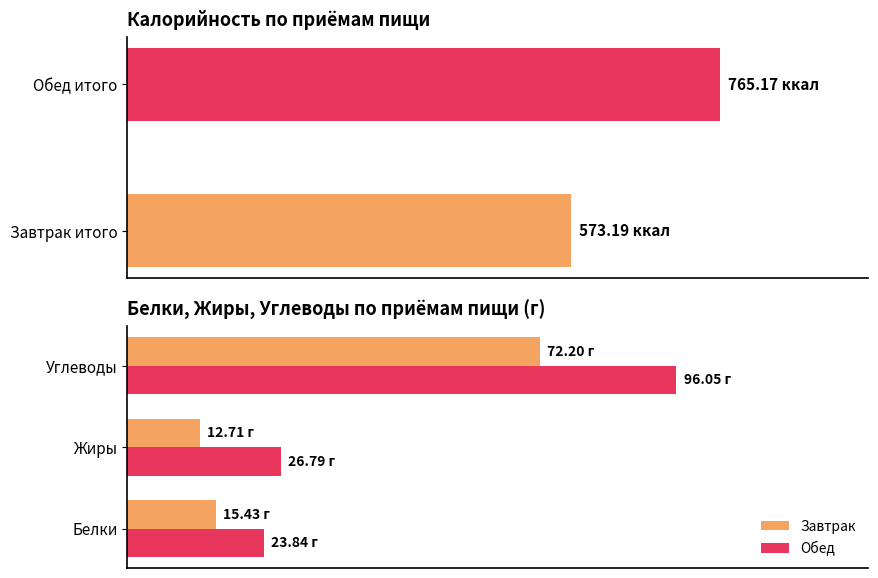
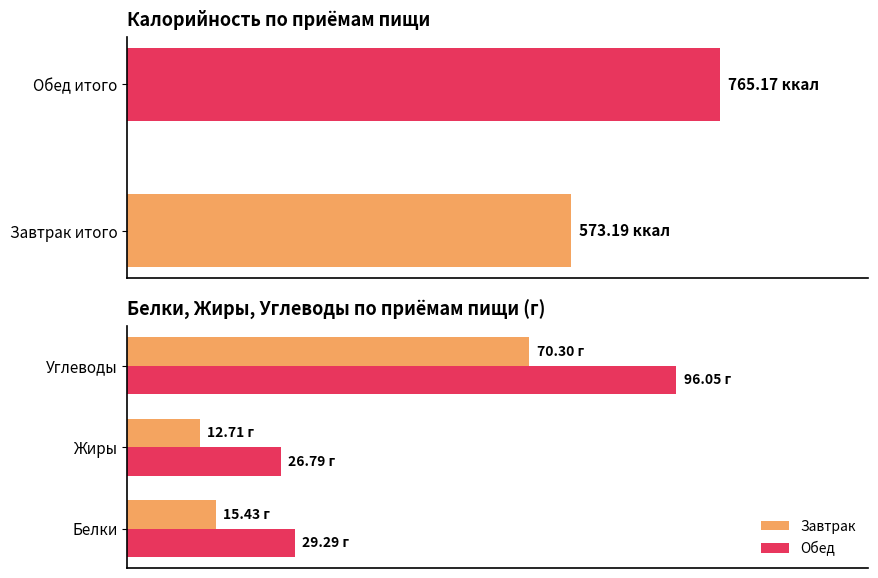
Белки, Жиры, Углеводы по приёмам пищи (г), Завтрак, Углеводы: 72.20 -> 70.30
Белки, Жиры, Углеводы по приёмам пищи (г), Обед, Белки: 23.84 -> 29.29
